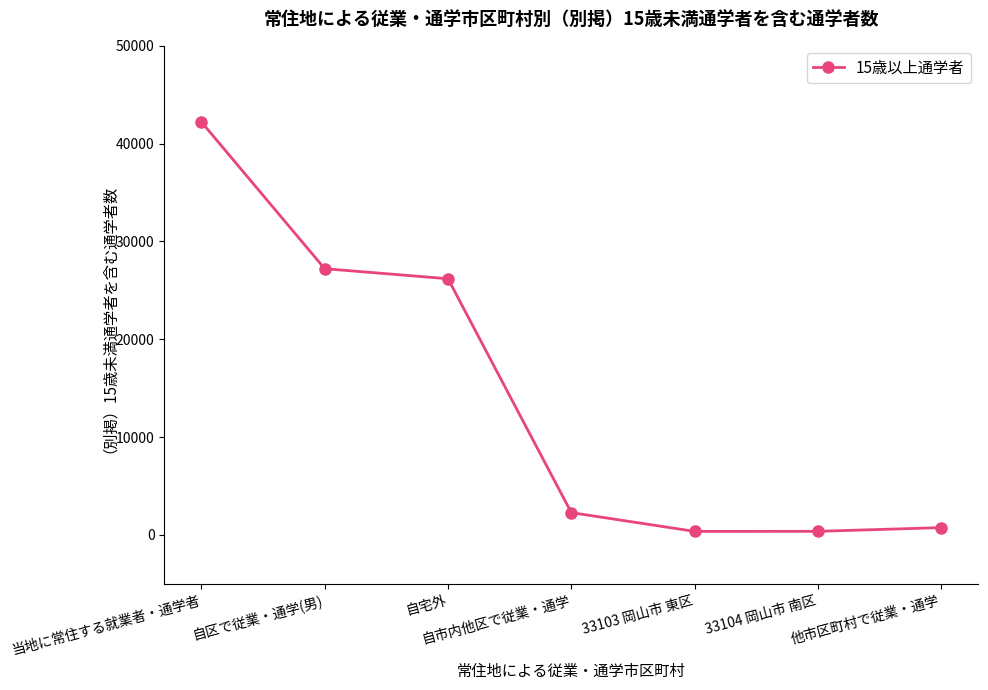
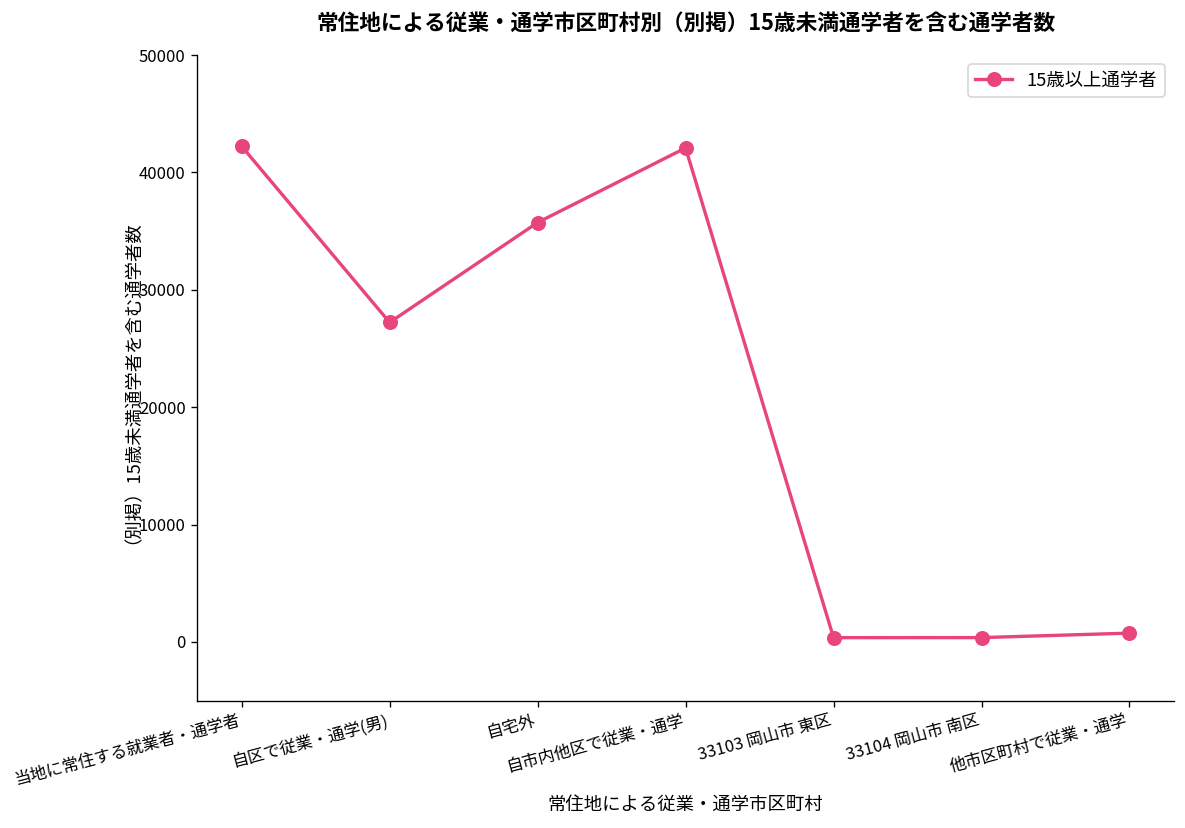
自宅外: 26000 -> 36000
自市内他区で従業・通学: 2000 -> 42000
